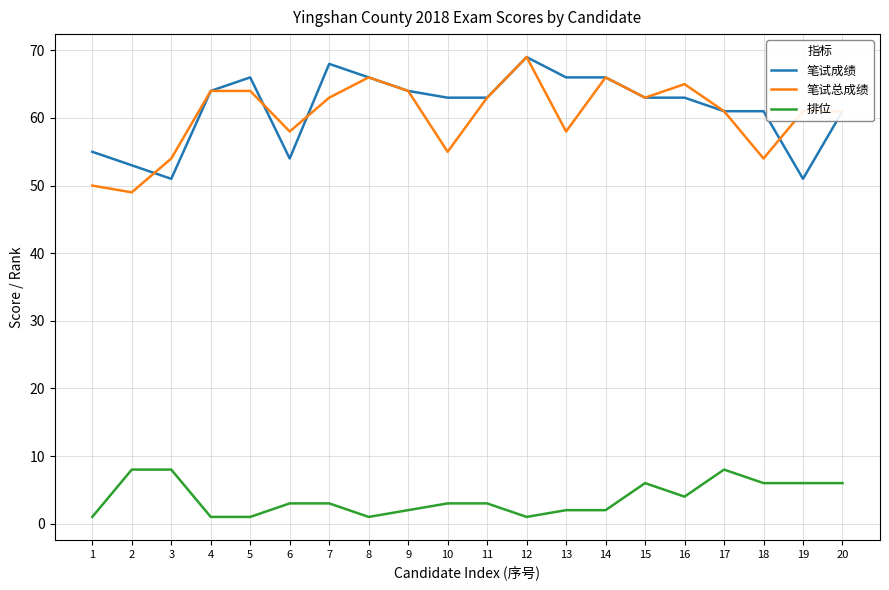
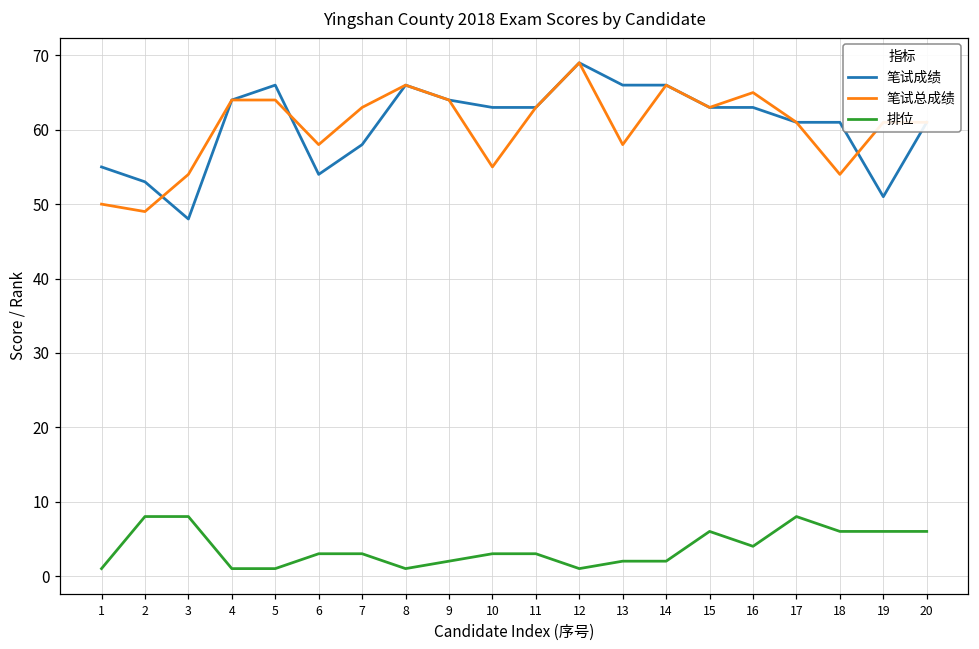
笔试成绩, 3: 51 -> 48
笔试成绩, 7: 68 -> 58
